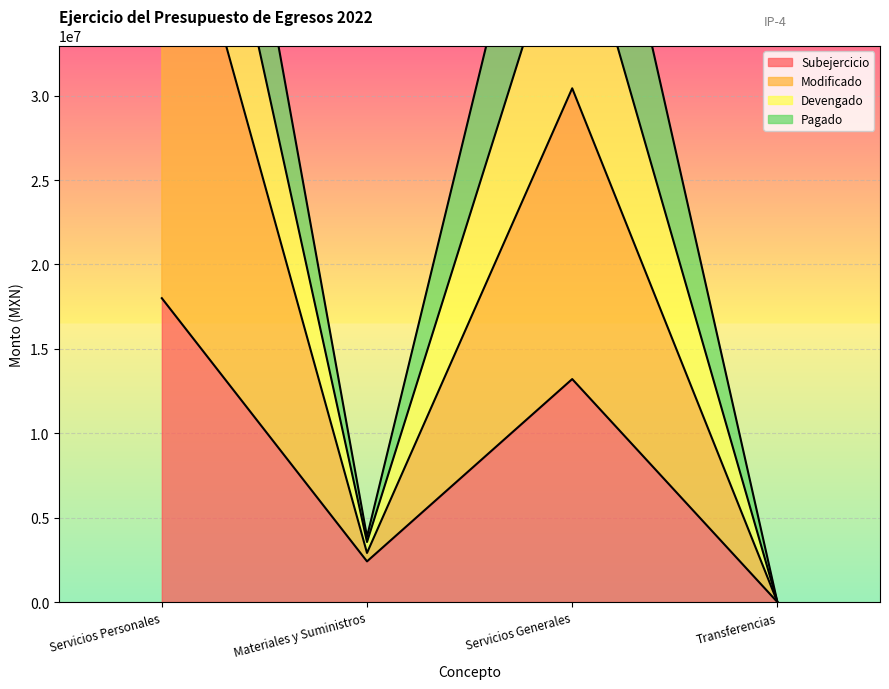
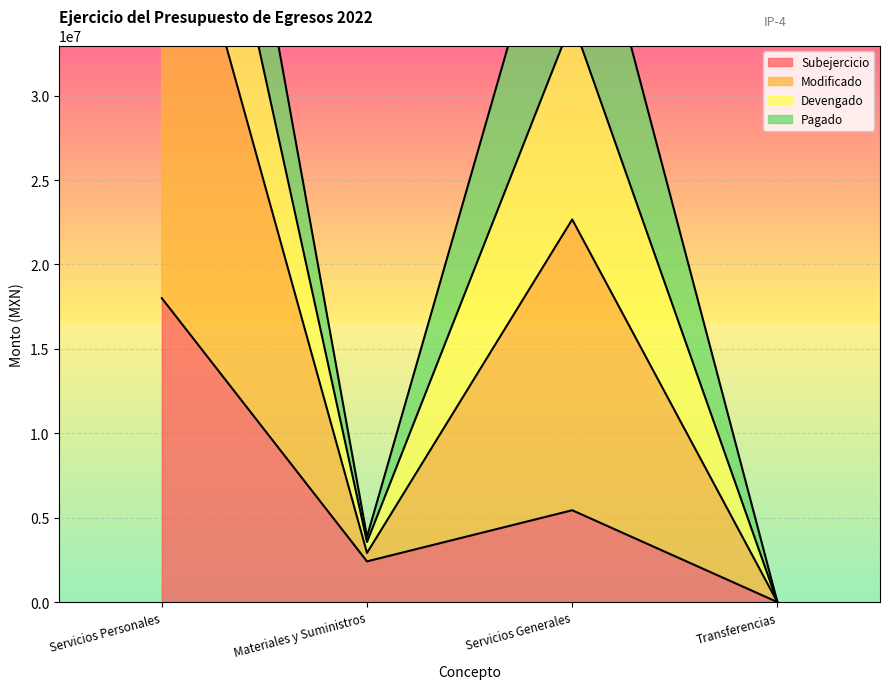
Subejercicio, Servicios Generales: 13200000 -> 5400000
